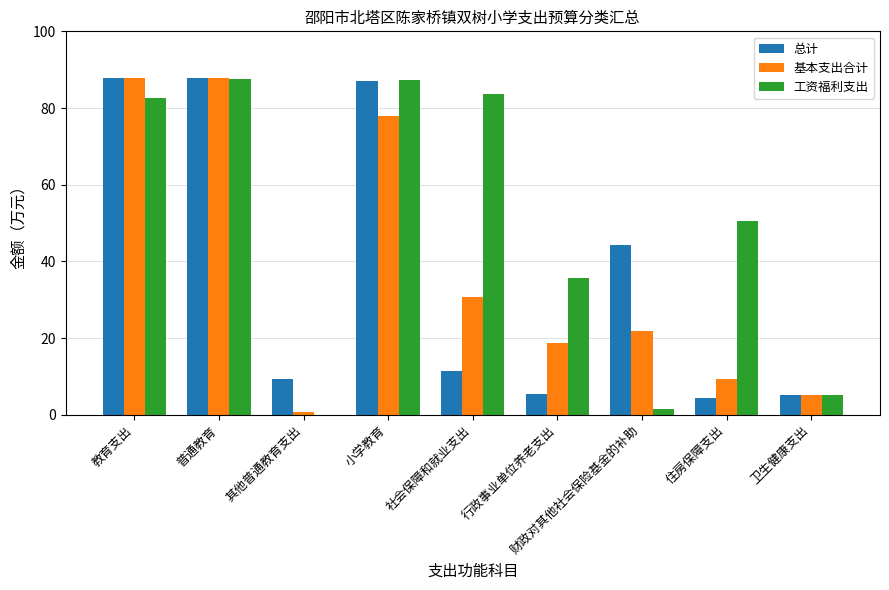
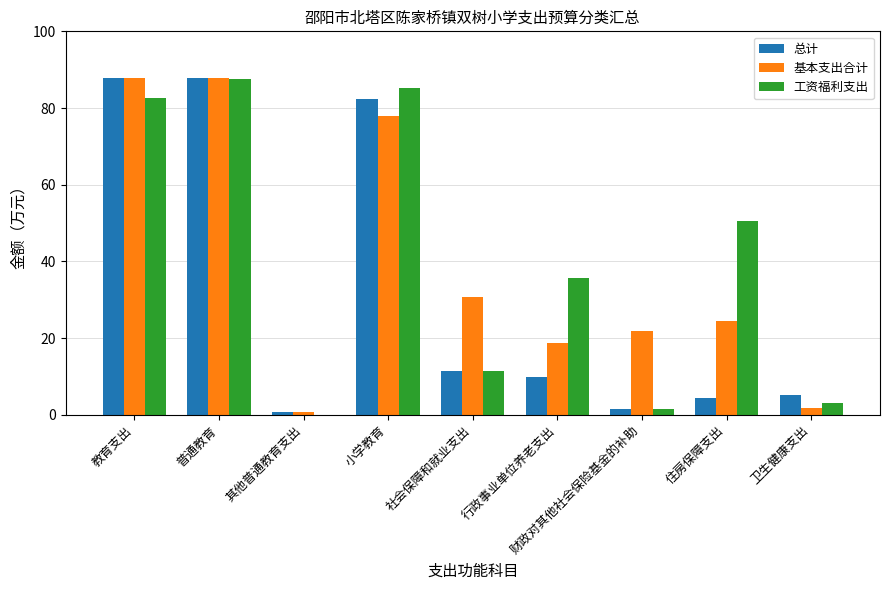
总计, 其他普通教育支出: 9 -> 1
总计, 小学教育: 87 -> 82
工资福利支出, 小学教育: 87 -> 85
工资福利支出, 社会保障和就业支出: 84 -> 11
总计, 行政事业单位养老支出: 5 -> 10
总计, 财政对其他社会保险基金的补助: 44 -> 1
基本支出合计, 住房保障支出: 9 -> 24
基本支出合计, 卫生健康支出: 5 -> 2
工资福利支出, 卫生健康支出: 5 -> 3
